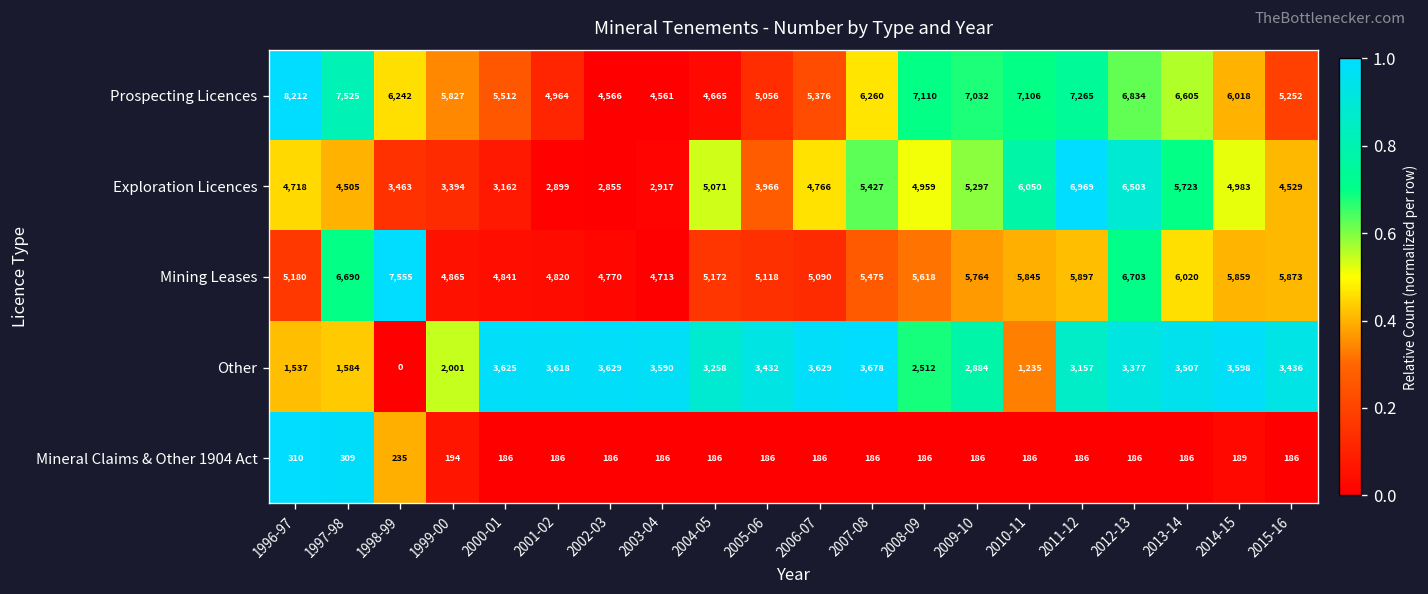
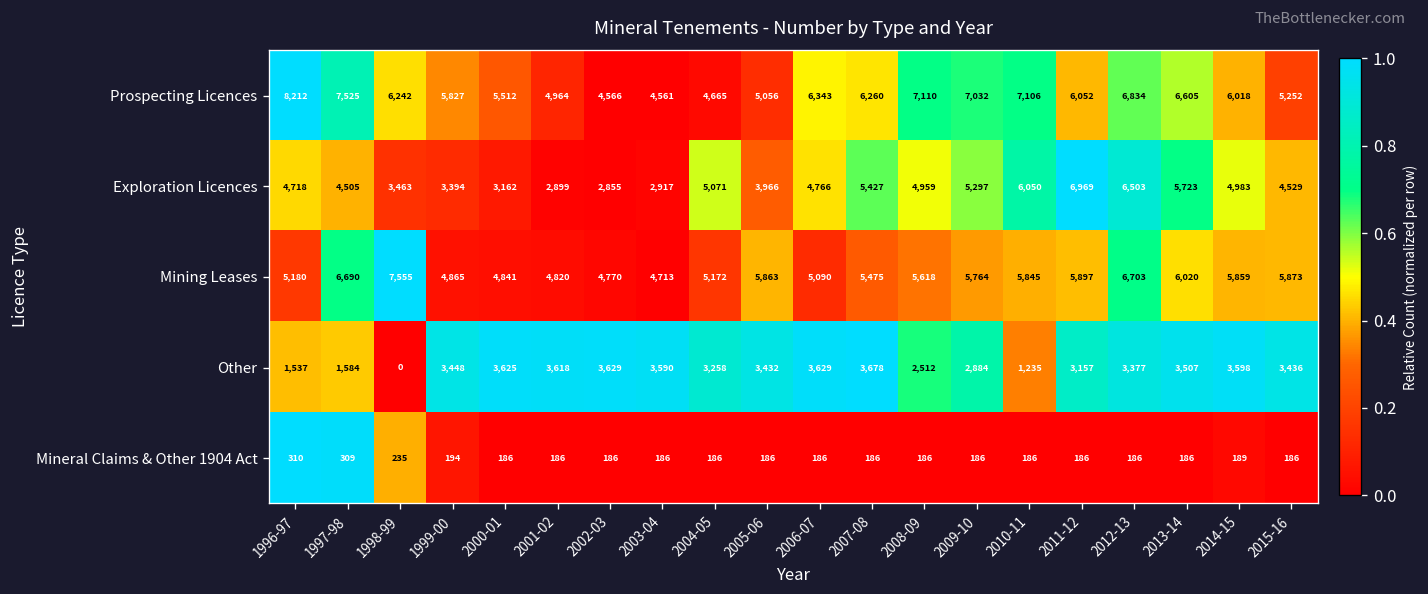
Prospecting Licences, 2006-07: 5,376 -> 6,343
Prospecting Licences, 2011-12: 7,265 -> 6,052
Mining Leases, 2005-06: 5,118 -> 5,863
Other, 1999-00: 2,001 -> 3,448
